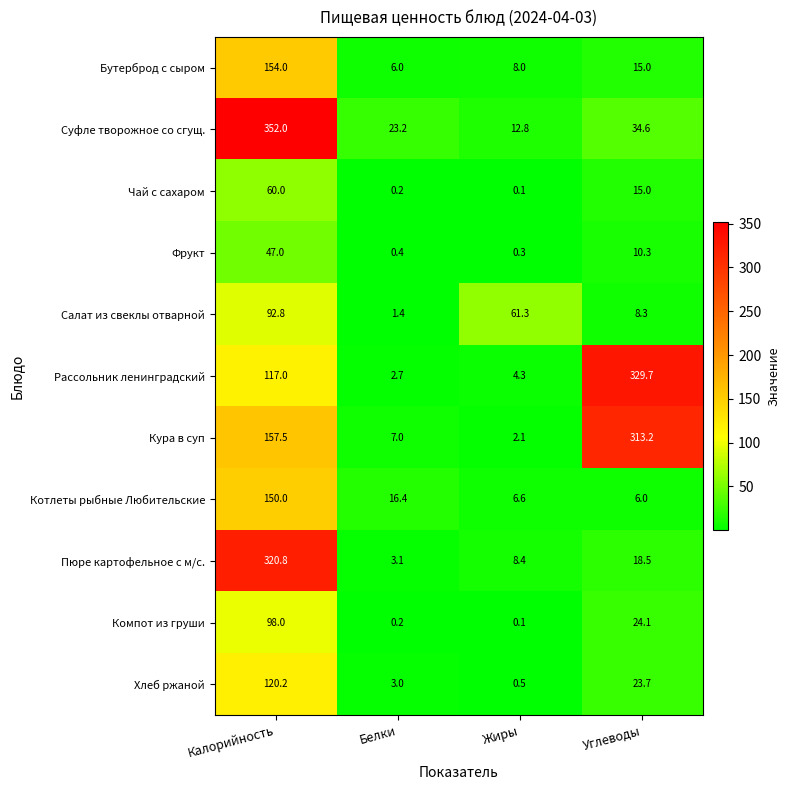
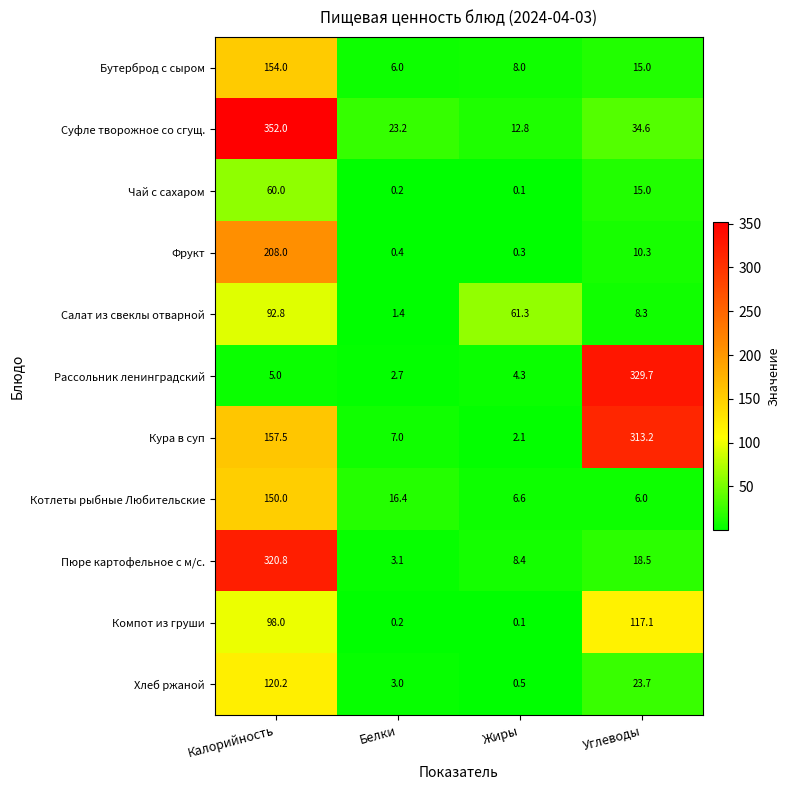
Фрукт, Калорийность: 47.0 -> 208.0
Рассольник ленинградский, Калорийность: 117.0 -> 5.0
Компот из груши, Углеводы: 24.1 -> 117.1
